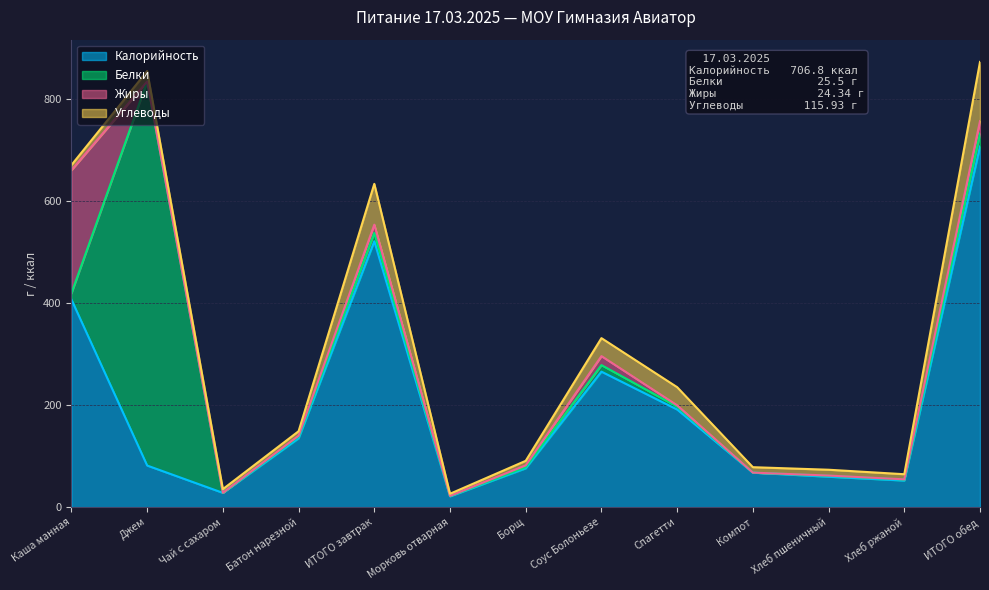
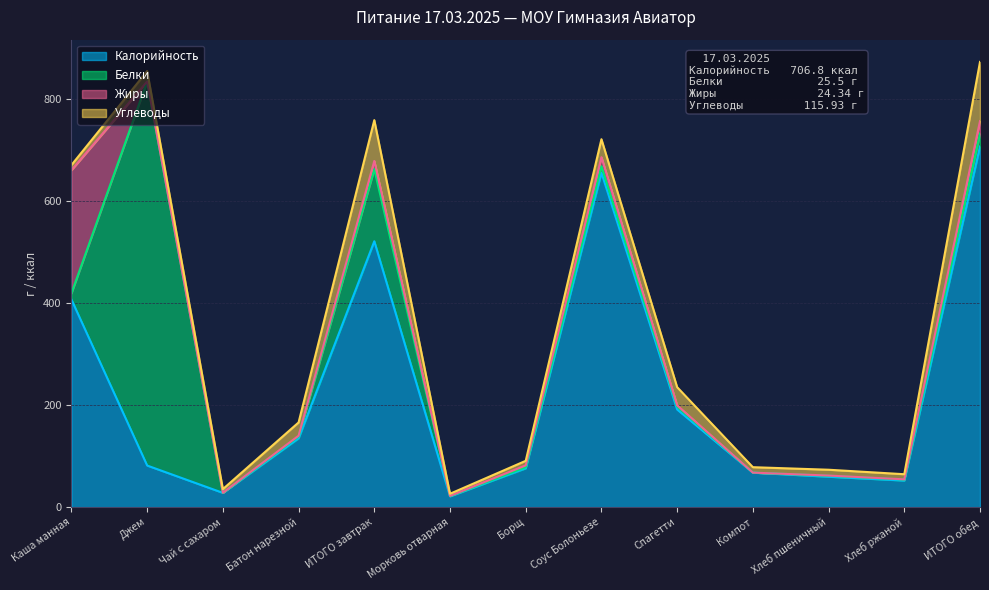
Углеводы, Батон нарезной: 10 -> 30
Белки, ИТОГО завтрак: 20 -> 140
Калорийность, Соус Болоньезе: 270 -> 660
